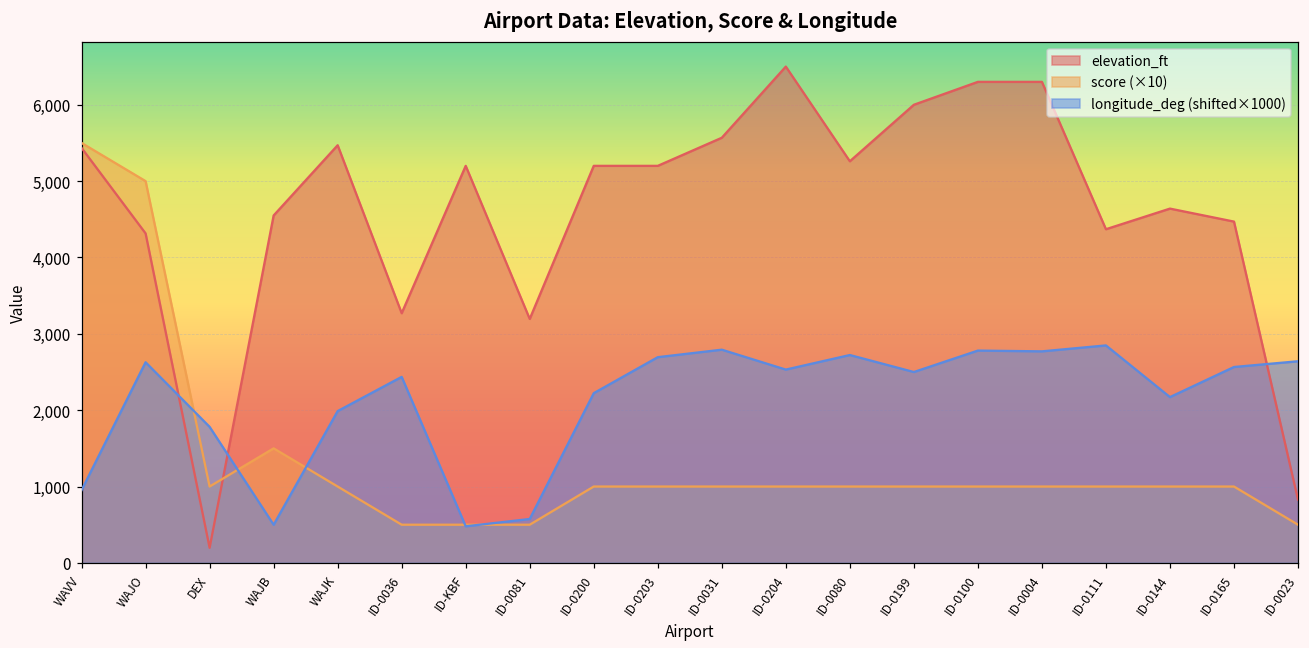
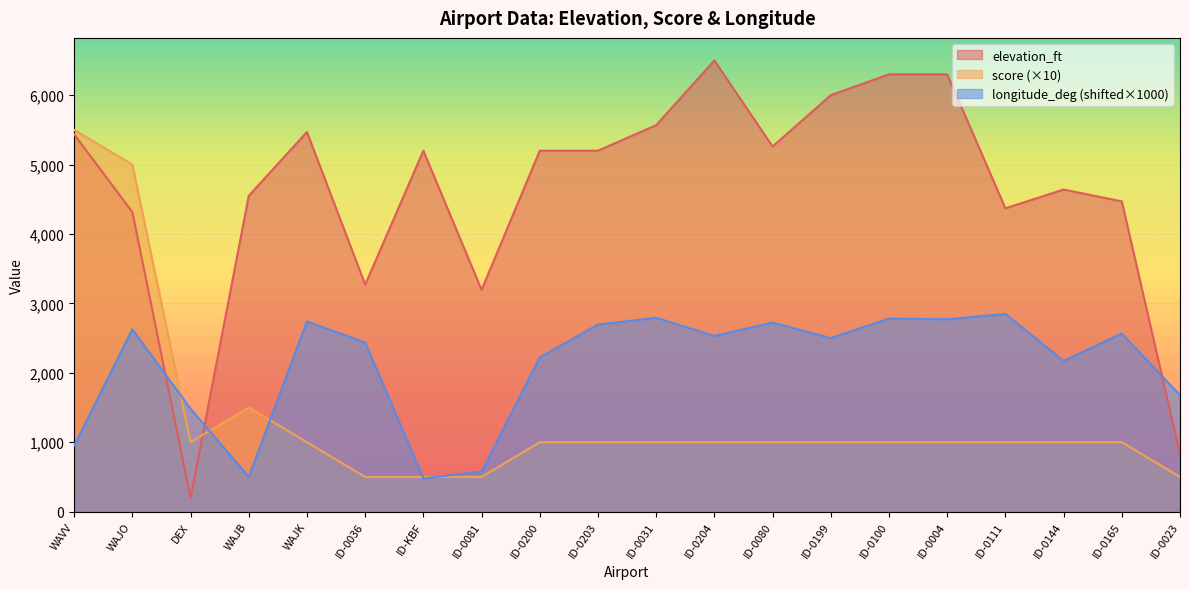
longitude_deg (shifted×1000), DEX: 1,800 -> 1,500
longitude_deg (shifted×1000), WAJK: 2,000 -> 2,700
longitude_deg (shifted×1000), ID-0023: 2,600 -> 1,700
